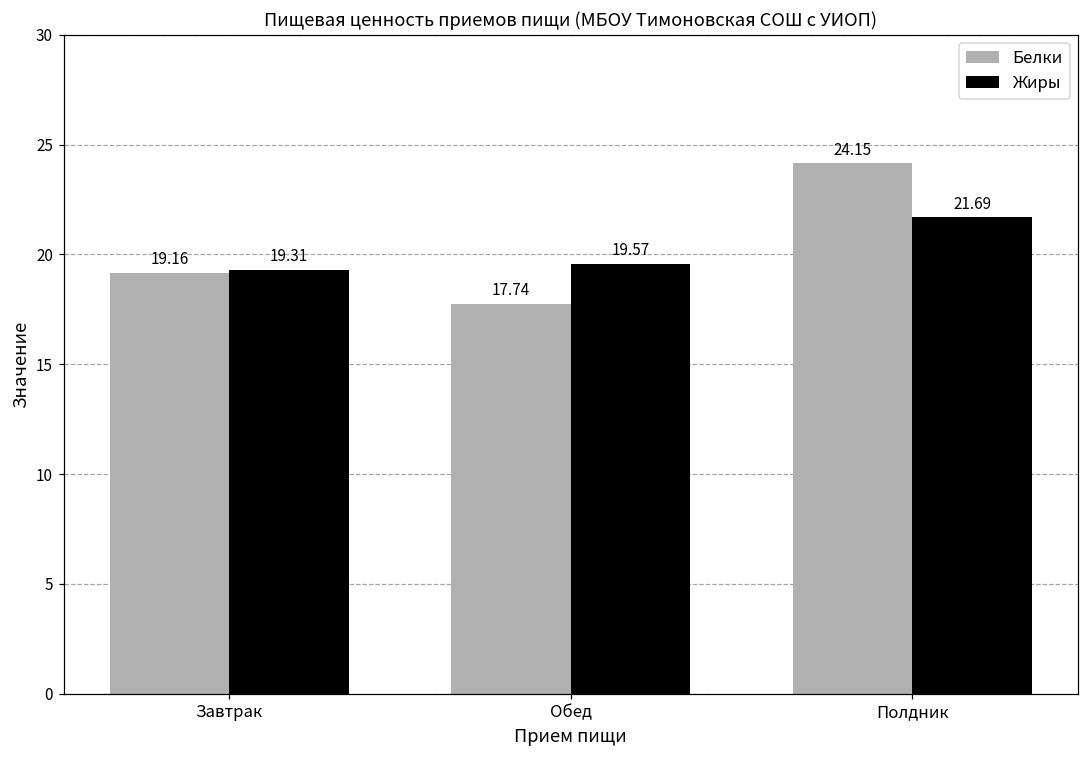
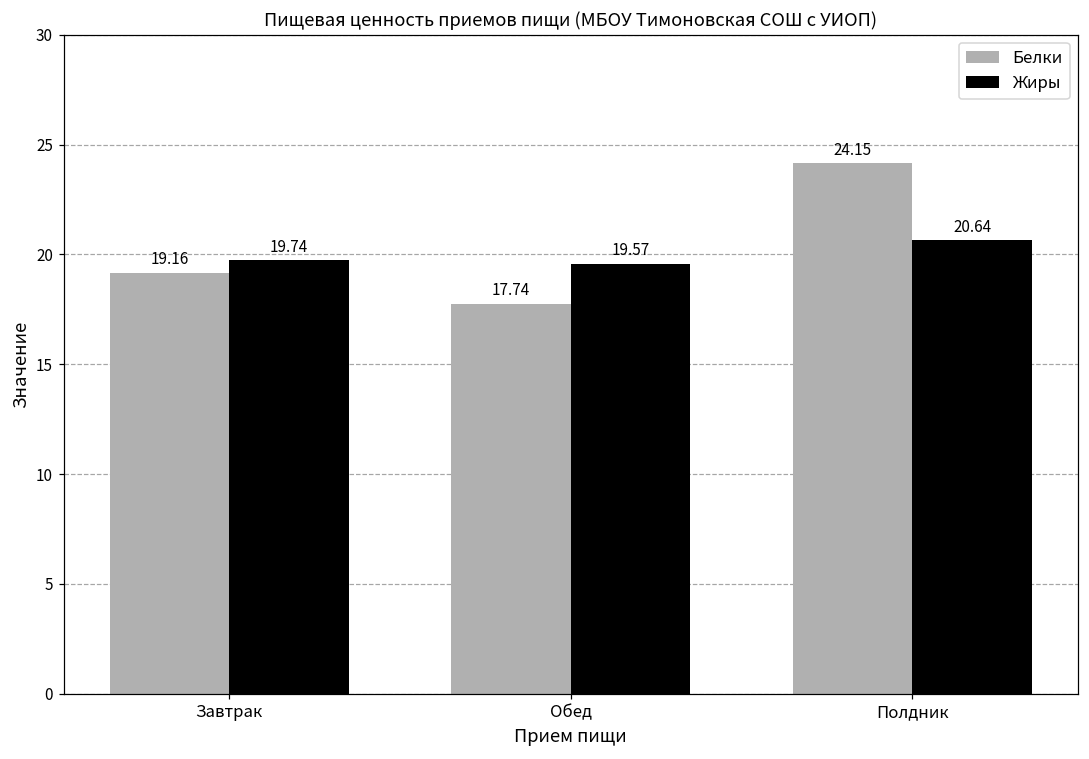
Жиры, Завтрак: 19.31 -> 19.74
Жиры, Полдник: 21.69 -> 20.64
